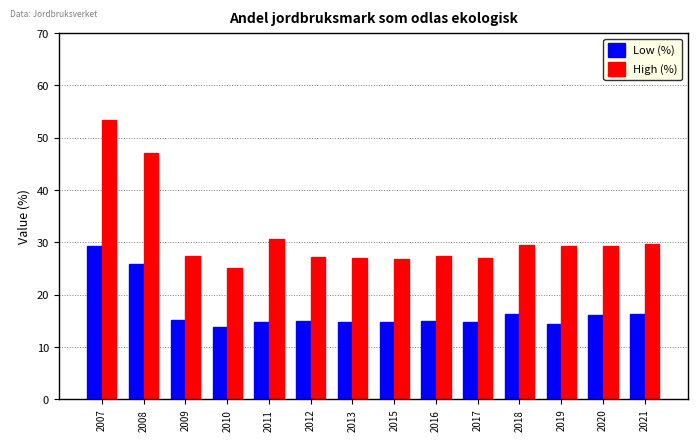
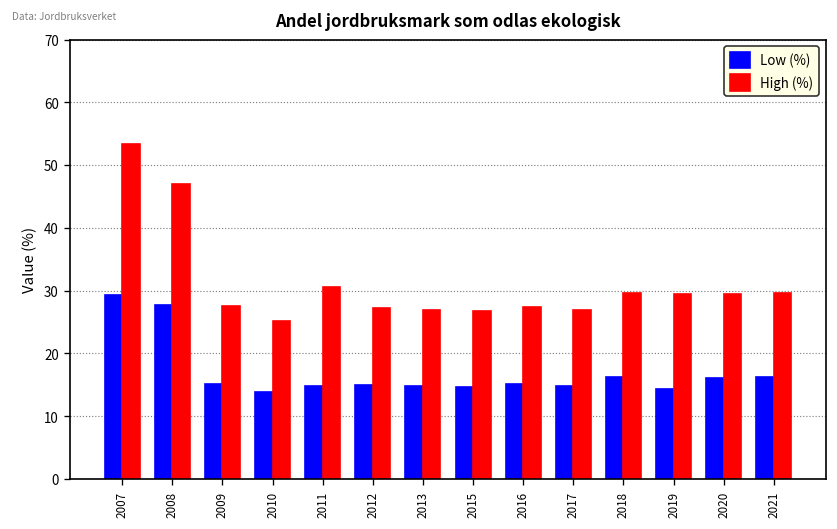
Low (%), 2008: 26 -> 28
